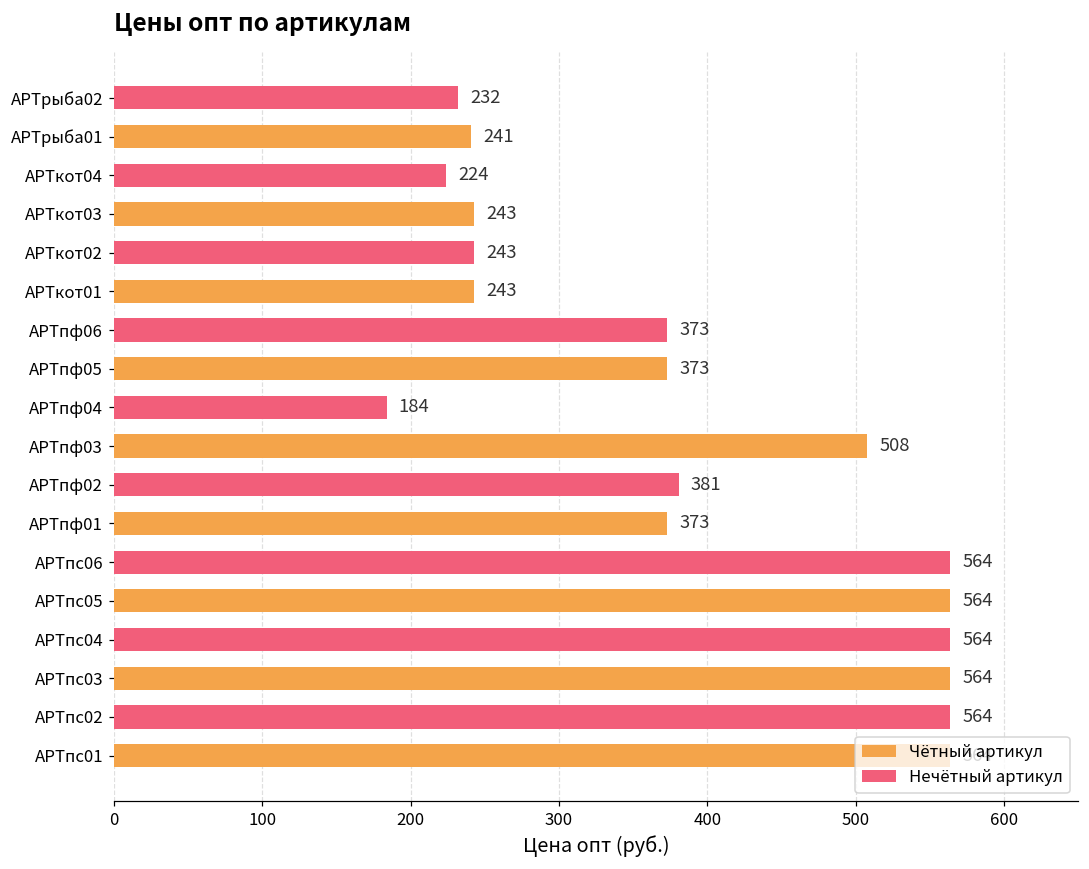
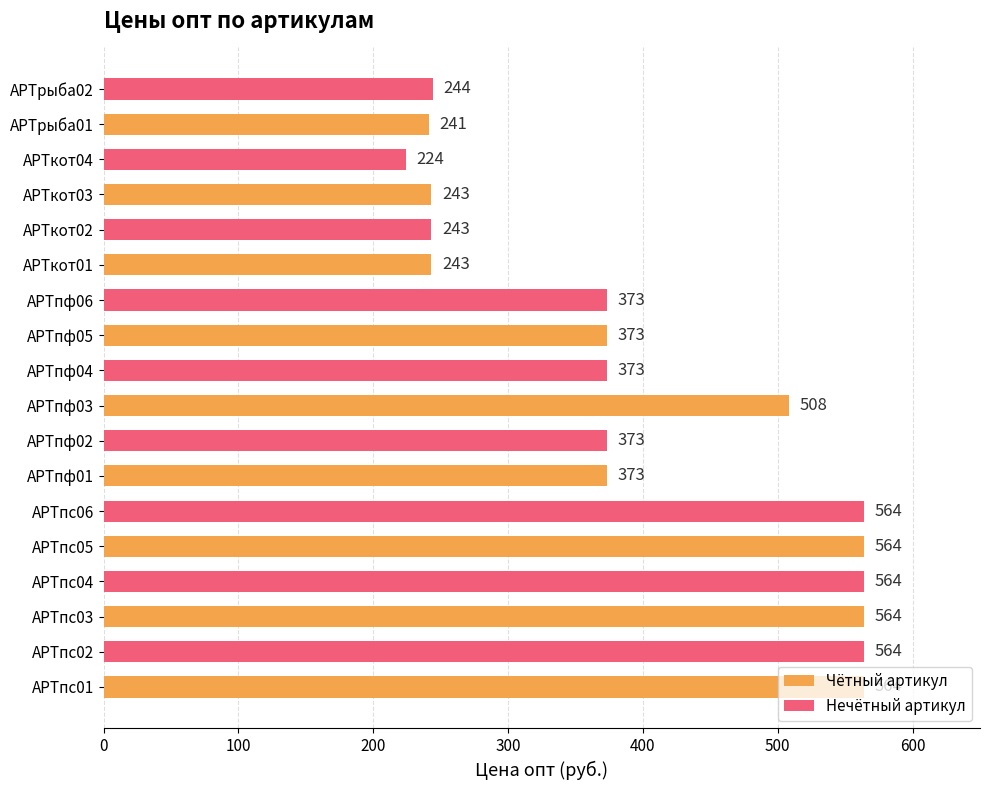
АРТрыба02: 232 -> 244
АРТпф04: 184 -> 373
АРТпф02: 381 -> 373
